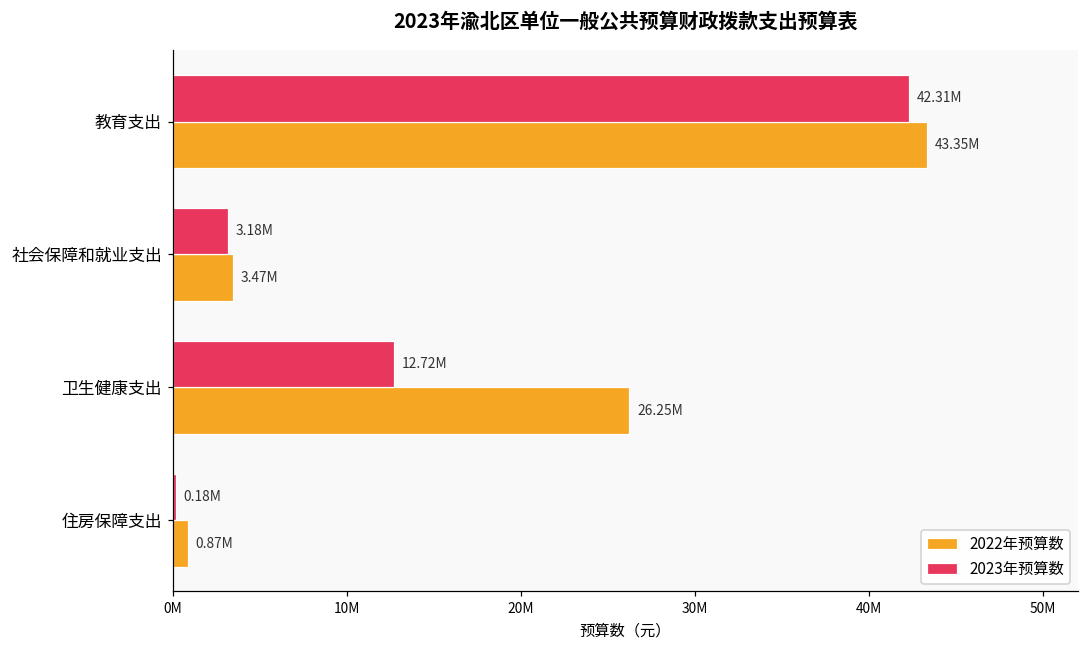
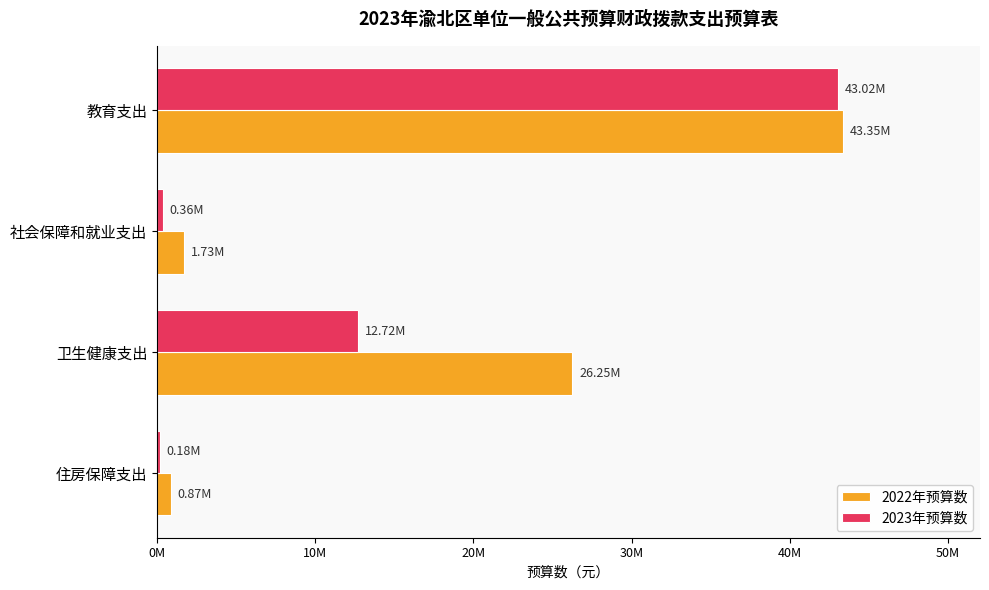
2023年预算数, 教育支出: 42.31M -> 43.02M
2023年预算数, 社会保障和就业支出: 3.18M -> 0.36M
2022年预算数, 社会保障和就业支出: 3.47M -> 1.73M
